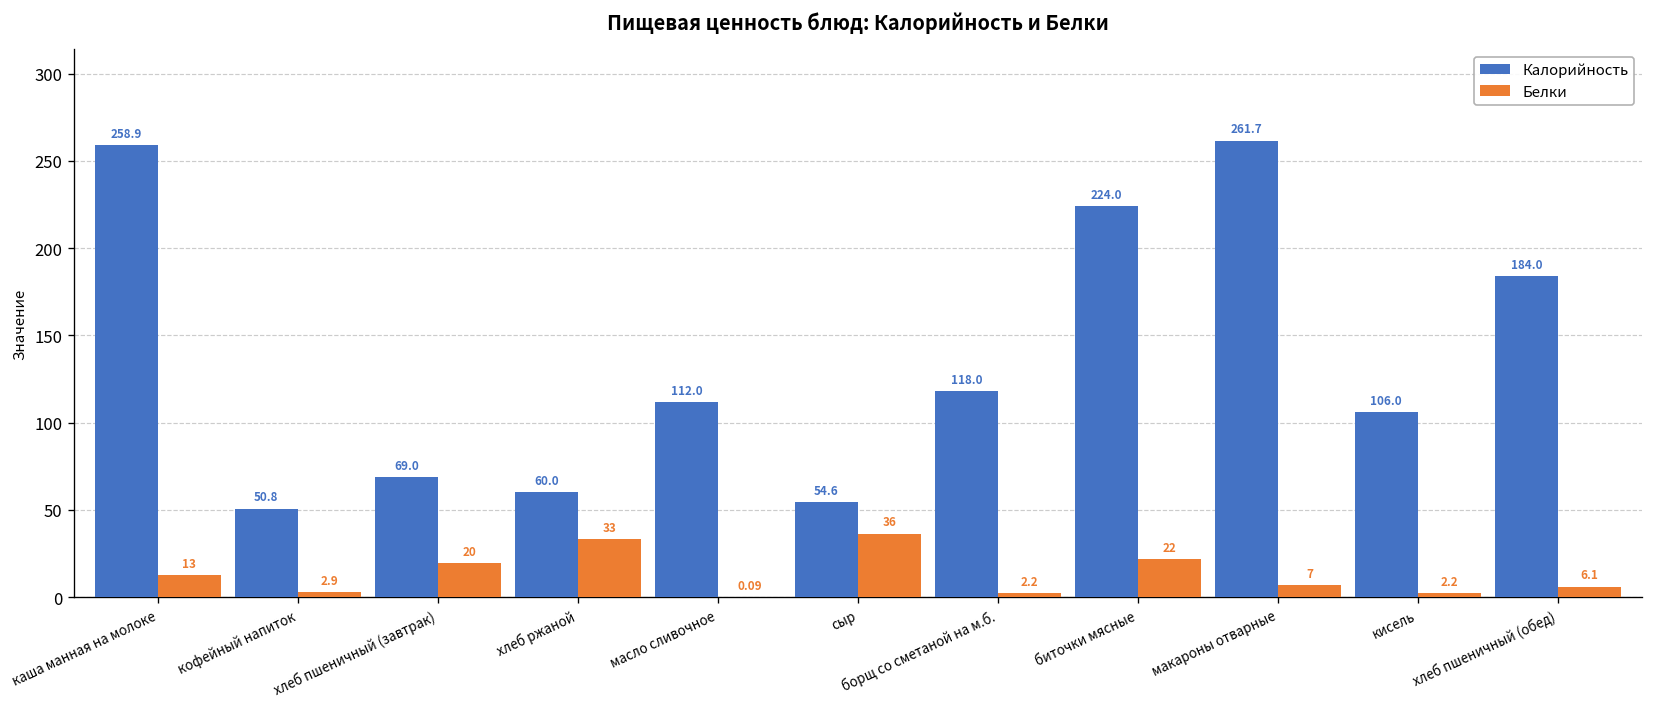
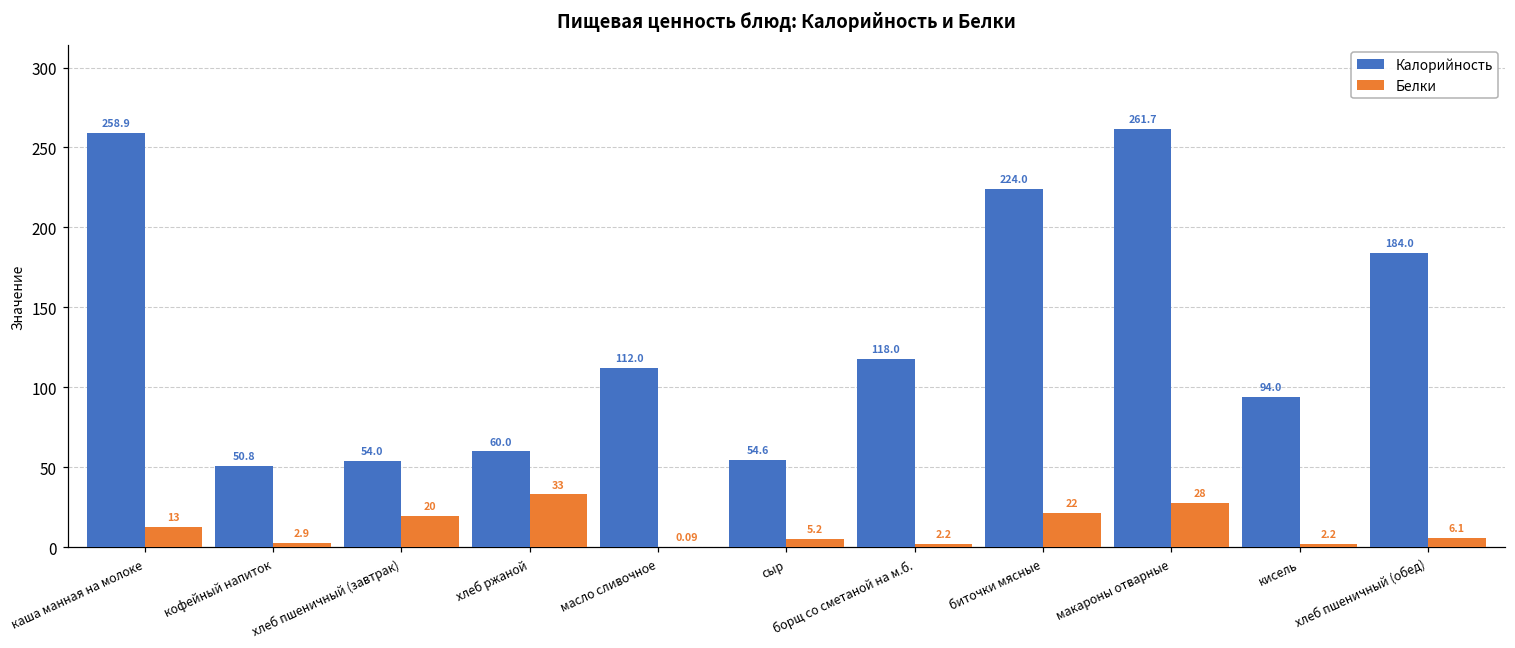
Калорийность, хлеб пшеничный (завтрак): 69.0 -> 54.0
Белки, сыр: 36 -> 5.2
Белки, макароны отварные: 7 -> 28
Калорийность, кисель: 106.0 -> 94.0
